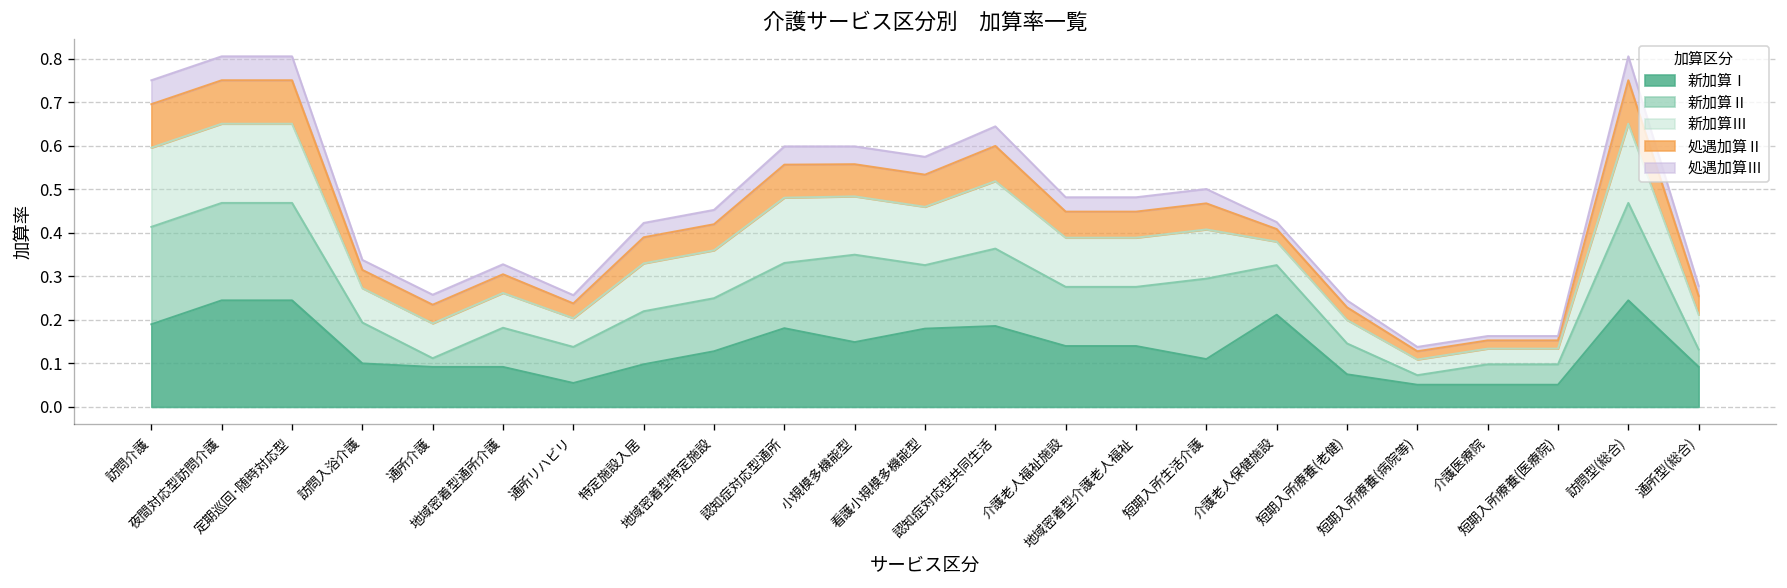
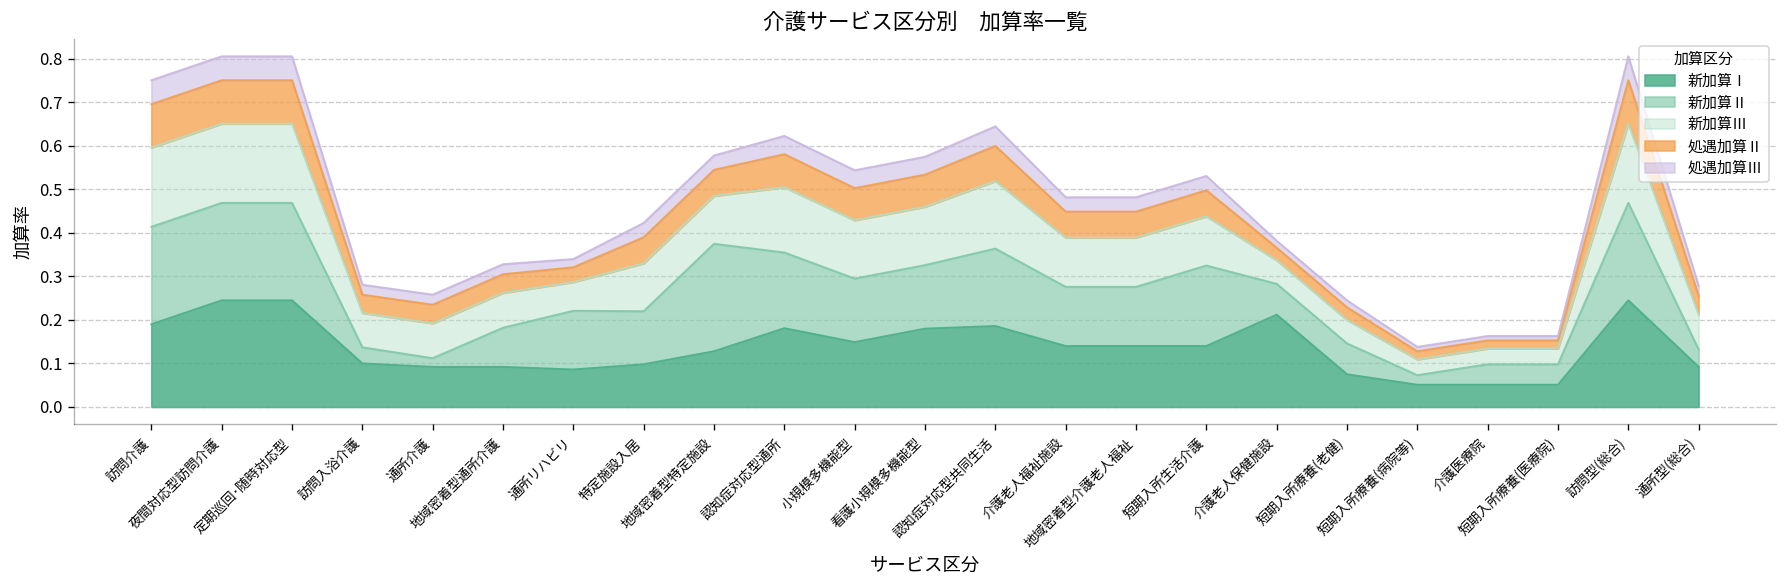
新加算Ⅱ, 訪問入浴介護: 0.09 -> 0.04
新加算Ⅰ, 通所リハビリ: 0.06 -> 0.09
新加算Ⅱ, 通所リハビリ: 0.08 -> 0.14
新加算Ⅱ, 地域密着型特定施設: 0.12 -> 0.25
新加算Ⅱ, 認知症対応型通所: 0.15 -> 0.17
新加算Ⅱ, 小規模多機能型: 0.20 -> 0.15
新加算Ⅰ, 短期入所生活介護: 0.11 -> 0.14
新加算Ⅱ, 介護老人保健施設: 0.11 -> 0.07
